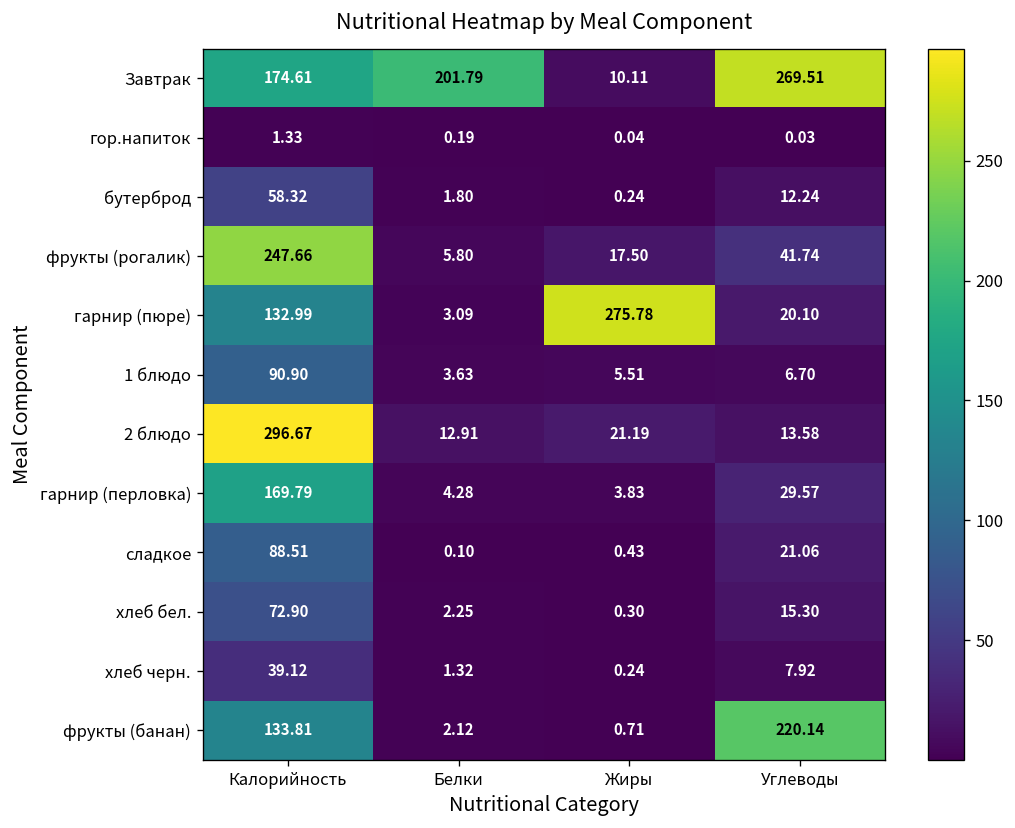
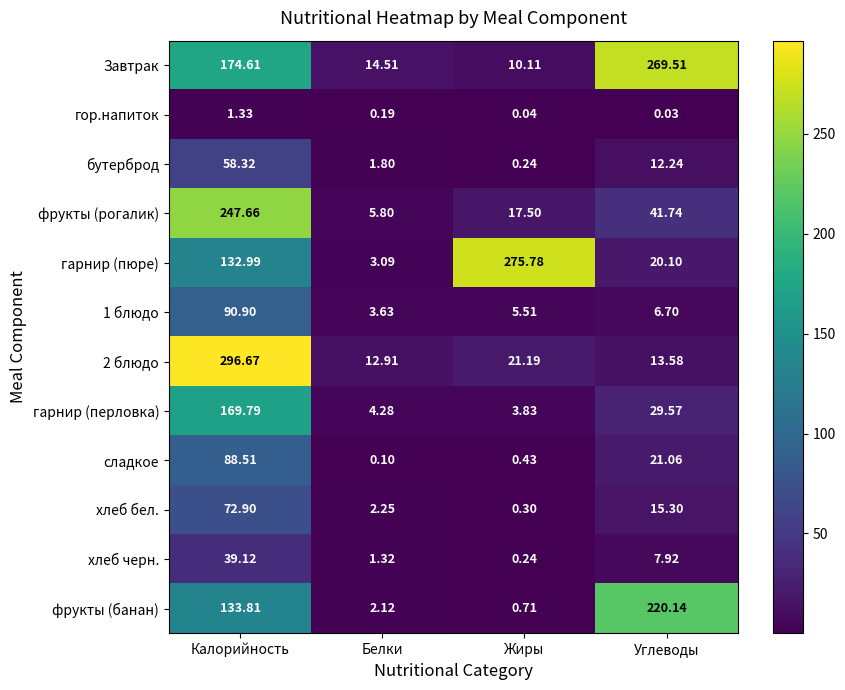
Завтрак, Белки: 201.79 -> 14.51
